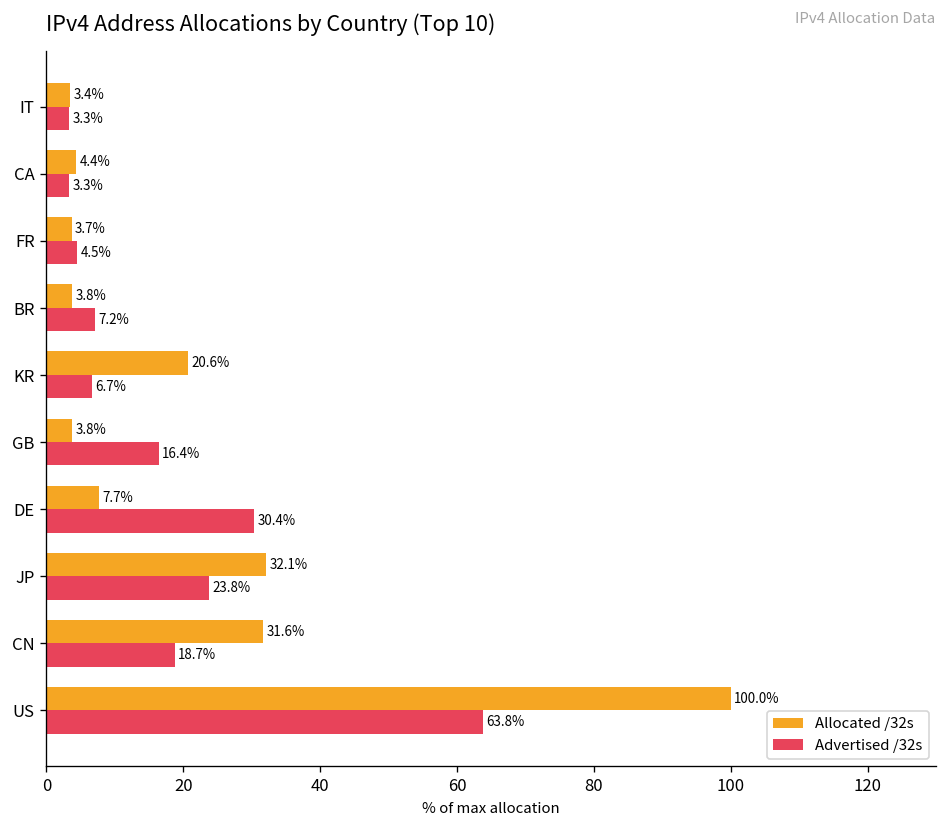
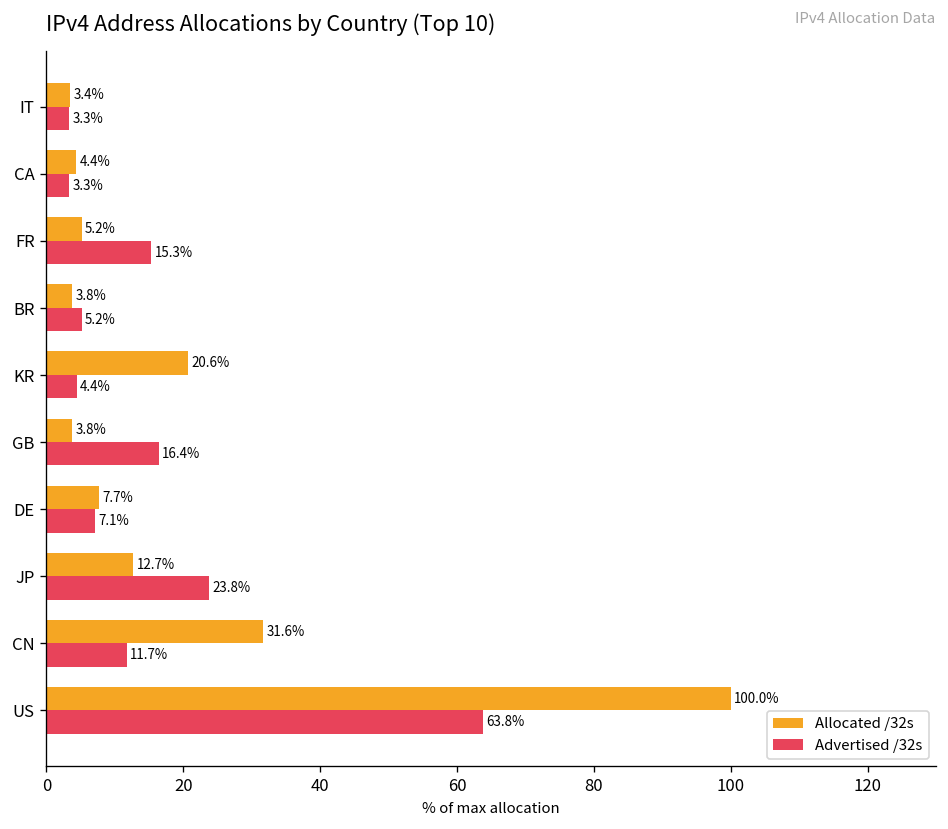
Allocated /32s, FR: 3.7% -> 5.2%
Advertised /32s, FR: 4.5% -> 15.3%
Advertised /32s, BR: 7.2% -> 5.2%
Advertised /32s, KR: 6.7% -> 4.4%
Advertised /32s, DE: 30.4% -> 7.1%
Allocated /32s, JP: 32.1% -> 12.7%
Advertised /32s, CN: 18.7% -> 11.7%
